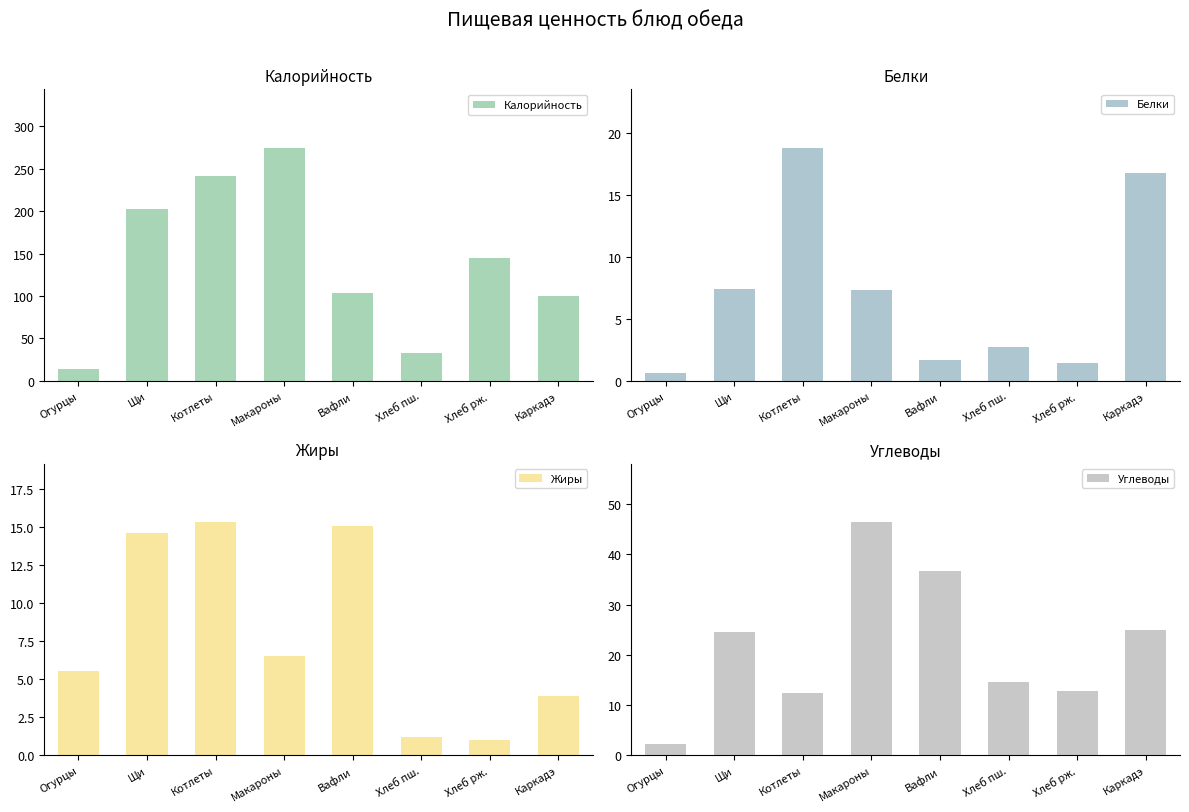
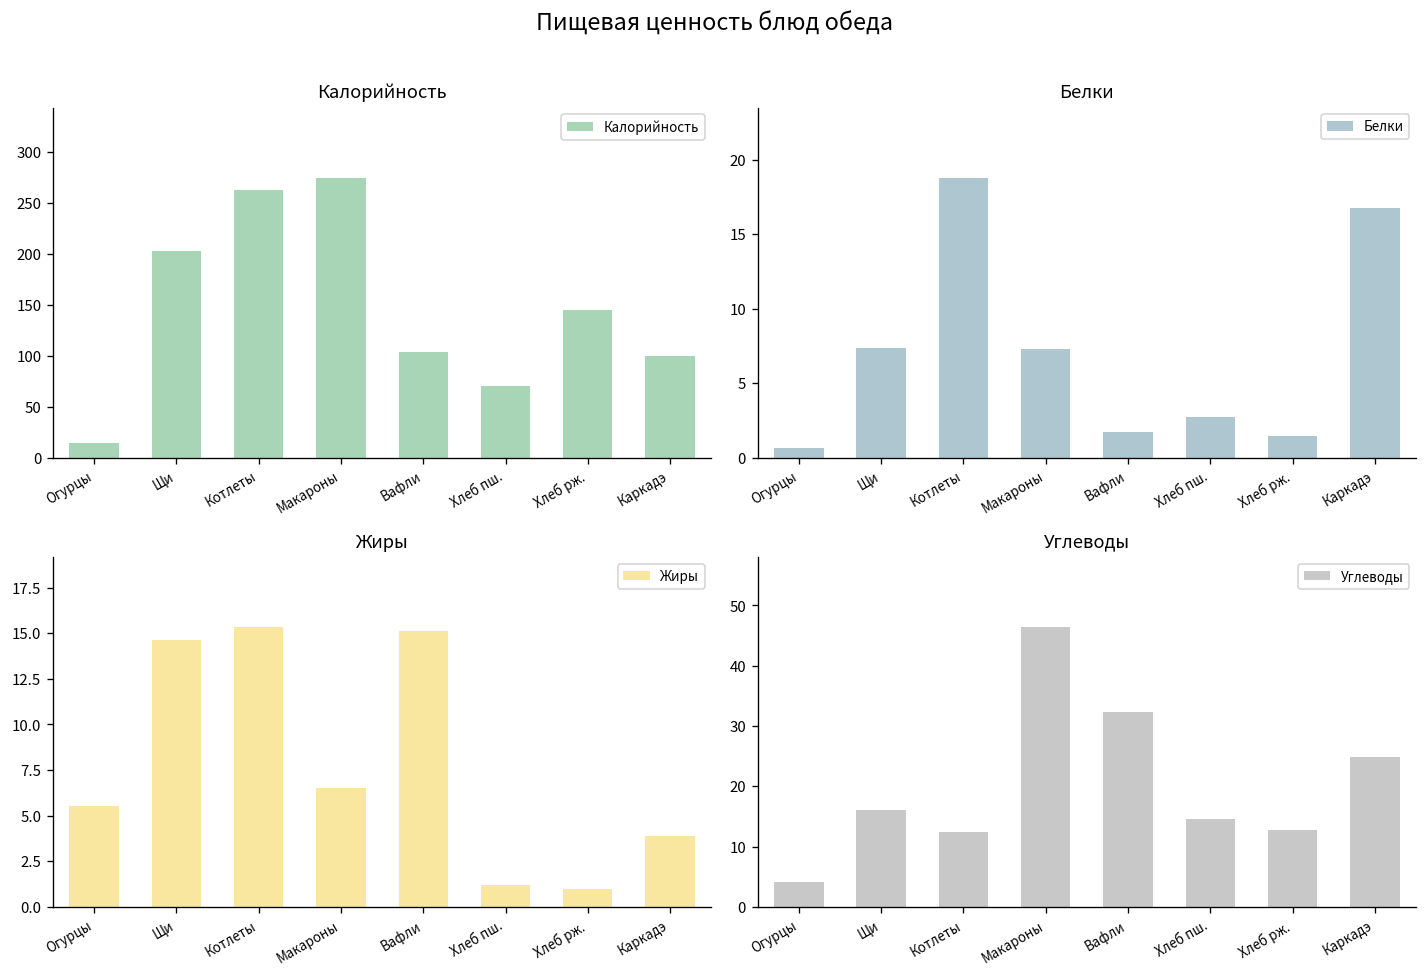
Калорийность, Котлеты: 240 -> 260
Калорийность, Хлеб пш.: 30 -> 70
Углеводы, Огурцы: 2 -> 4
Углеводы, Щи: 25 -> 16
Углеводы, Вафли: 37 -> 32
